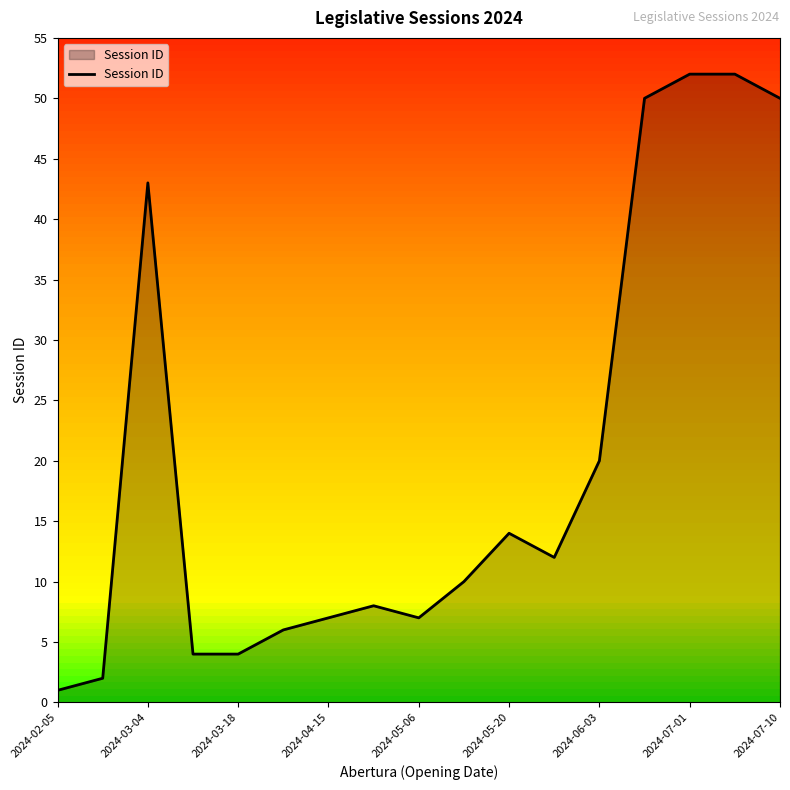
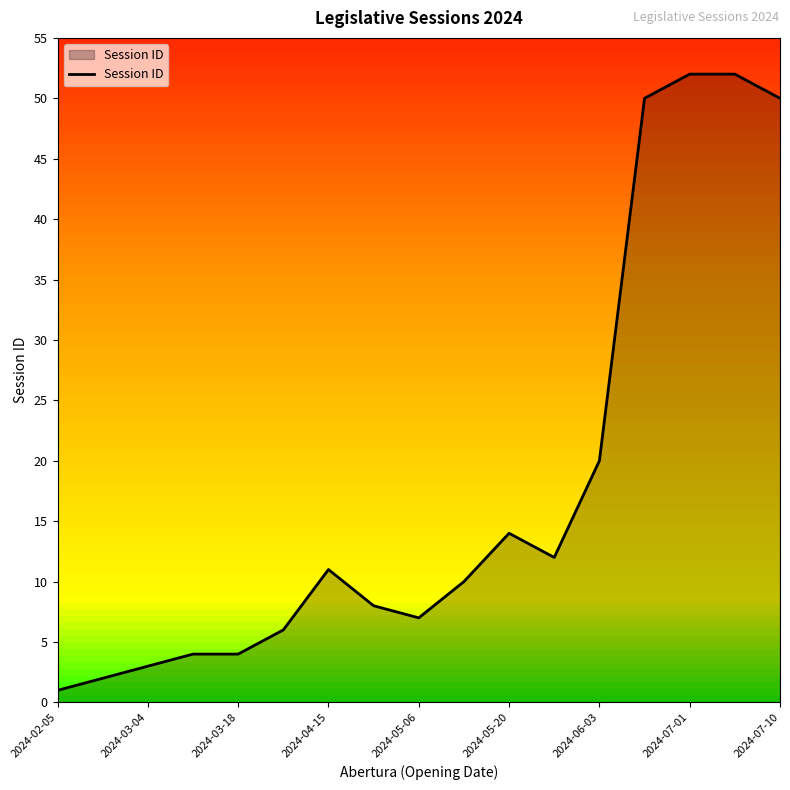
2024-03-04: 43 -> 3
2024-04-15: 7 -> 11
